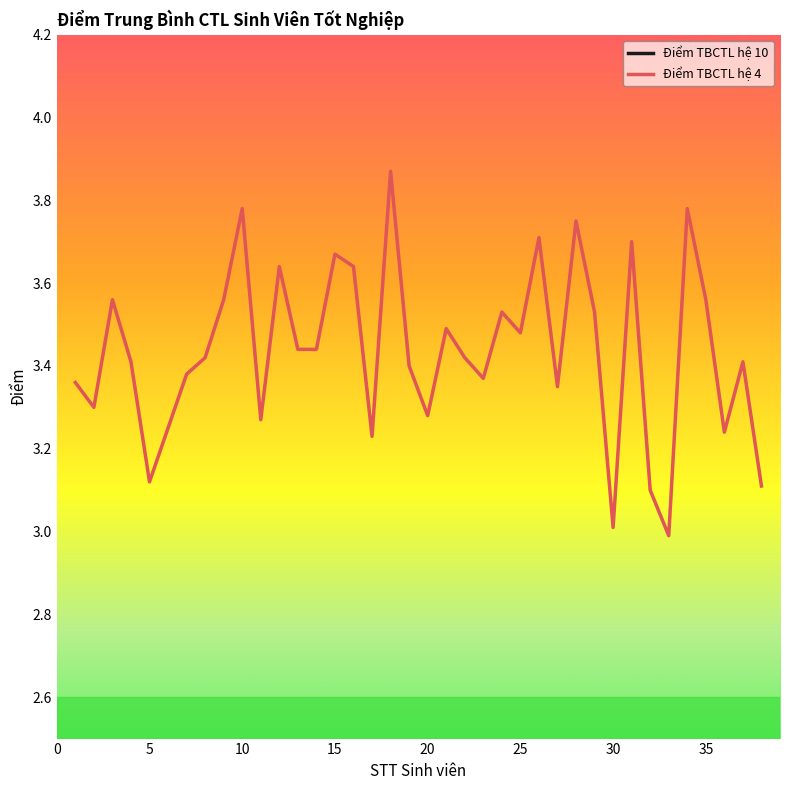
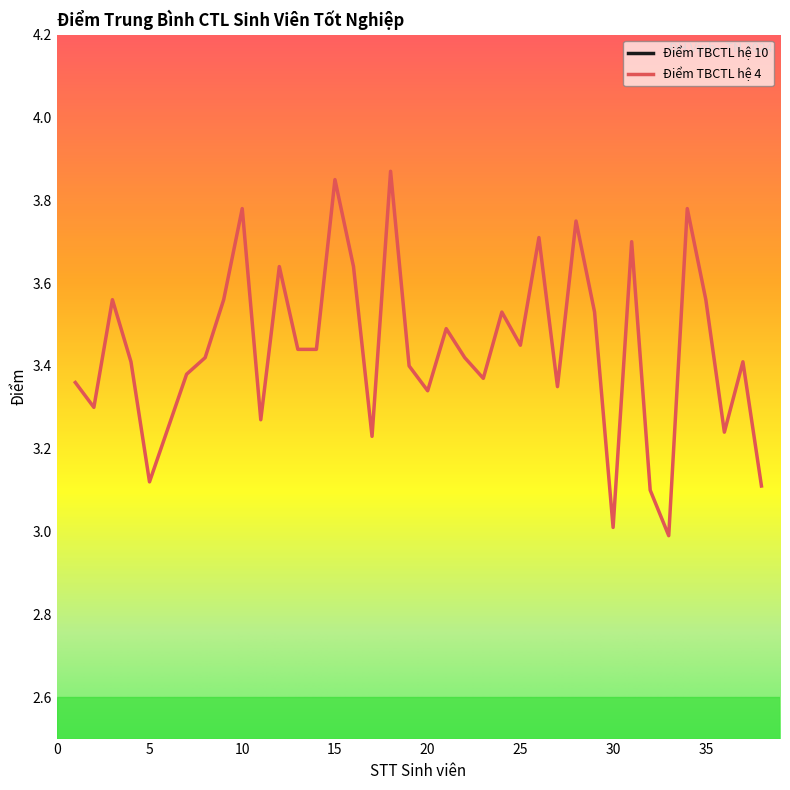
Điểm TBCTL hệ 4, 15: 3.67 -> 3.85
Điểm TBCTL hệ 4, 20: 3.28 -> 3.34
Điểm TBCTL hệ 4, 25: 3.48 -> 3.45
